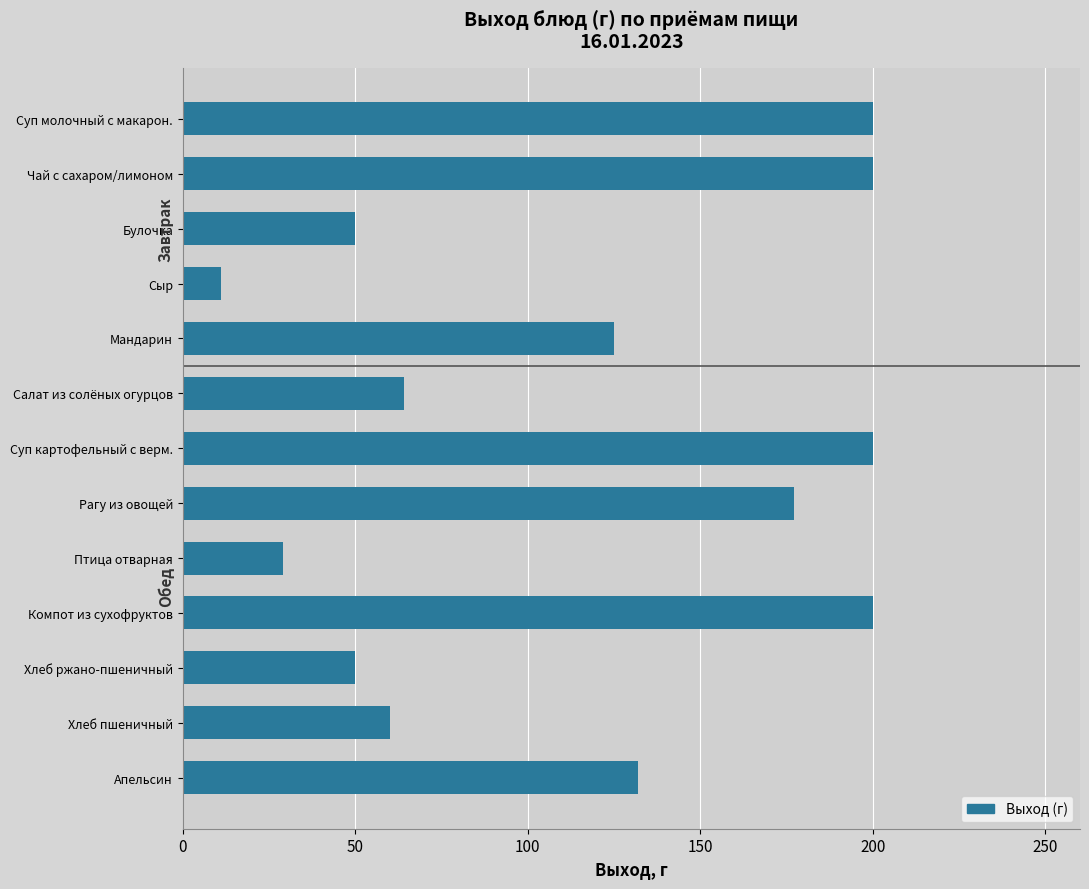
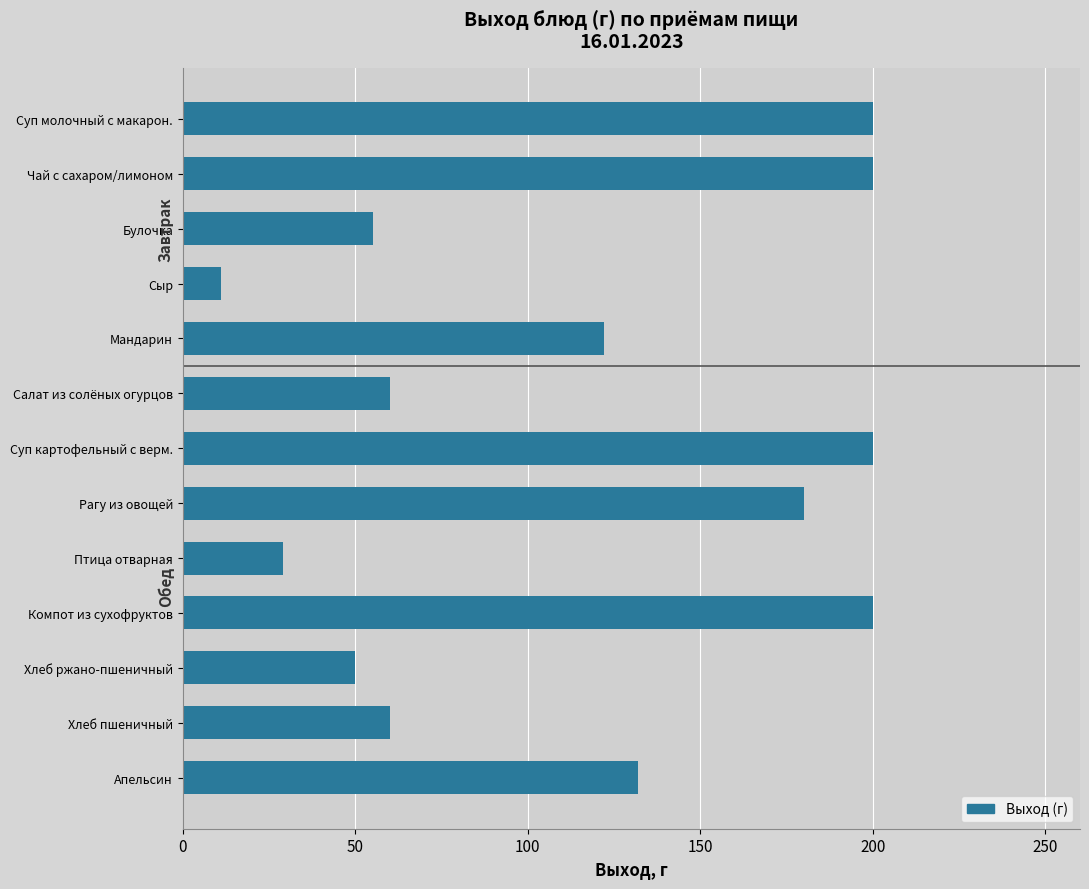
Булочка: 50 -> 55
Мандарин: 125 -> 122
Салат из солёных огурцов: 64 -> 60
Рагу из овощей: 177 -> 180
